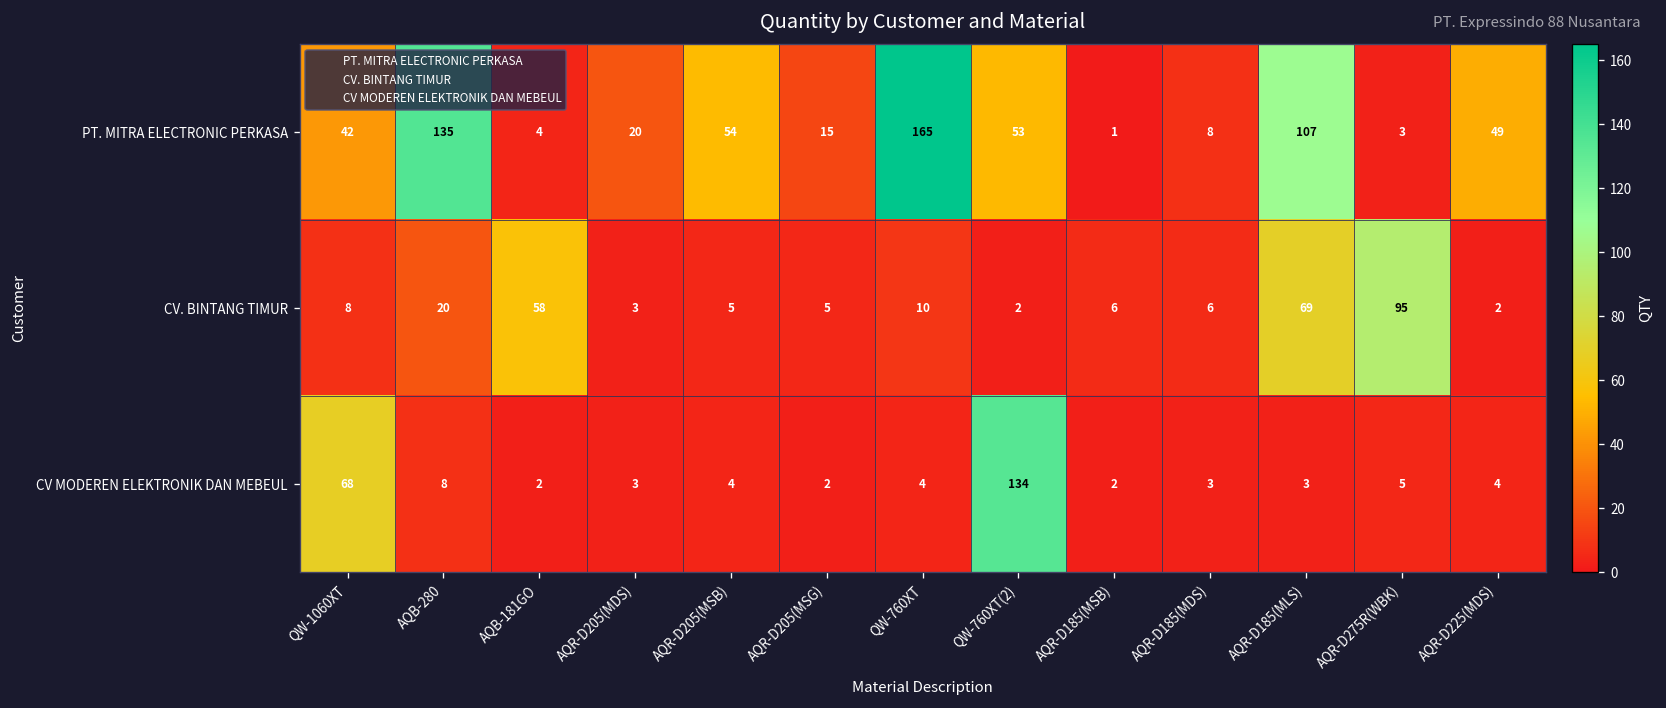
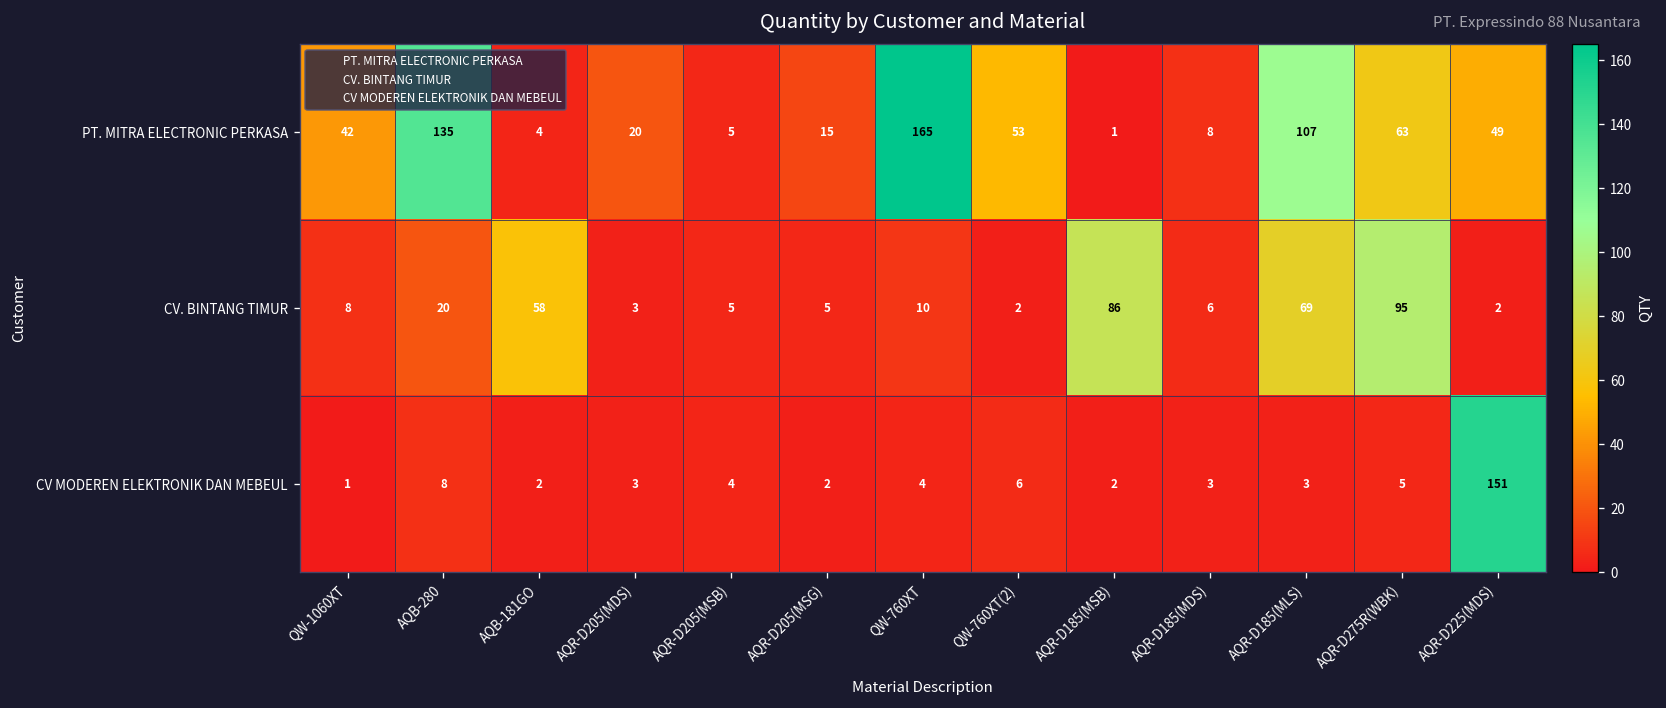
PT. MITRA ELECTRONIC PERKASA, AQR-D205(MSB): 54 -> 5
PT. MITRA ELECTRONIC PERKASA, AQR-D275R(WBK): 3 -> 63
CV. BINTANG TIMUR, AQR-D185(MSB): 6 -> 86
CV MODEREN ELEKTRONIK DAN MEBEUL, QW-1060XT: 68 -> 1
CV MODEREN ELEKTRONIK DAN MEBEUL, QW-760XT(2): 134 -> 6
CV MODEREN ELEKTRONIK DAN MEBEUL, AQR-D225(MDS): 4 -> 151
